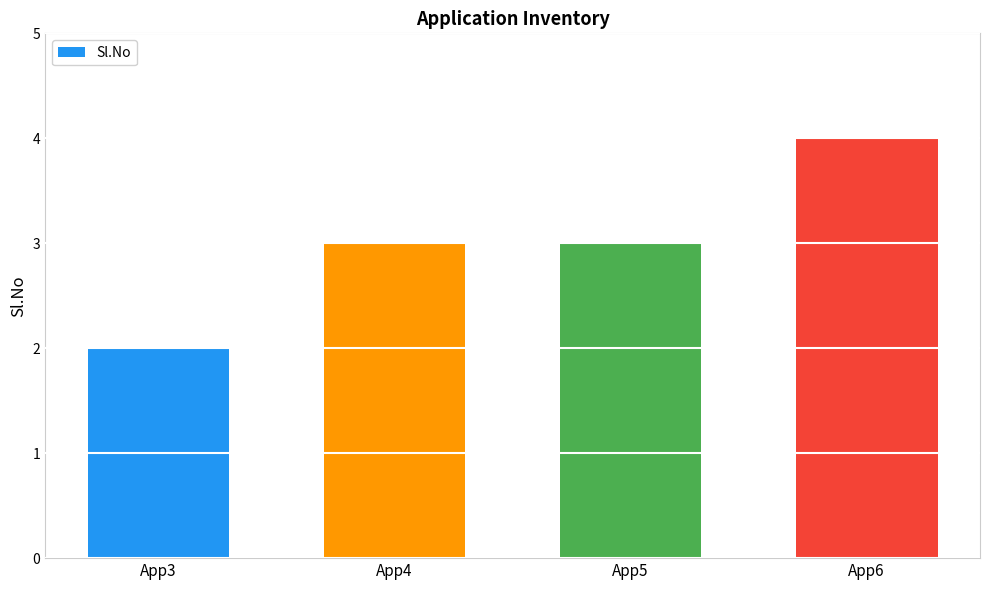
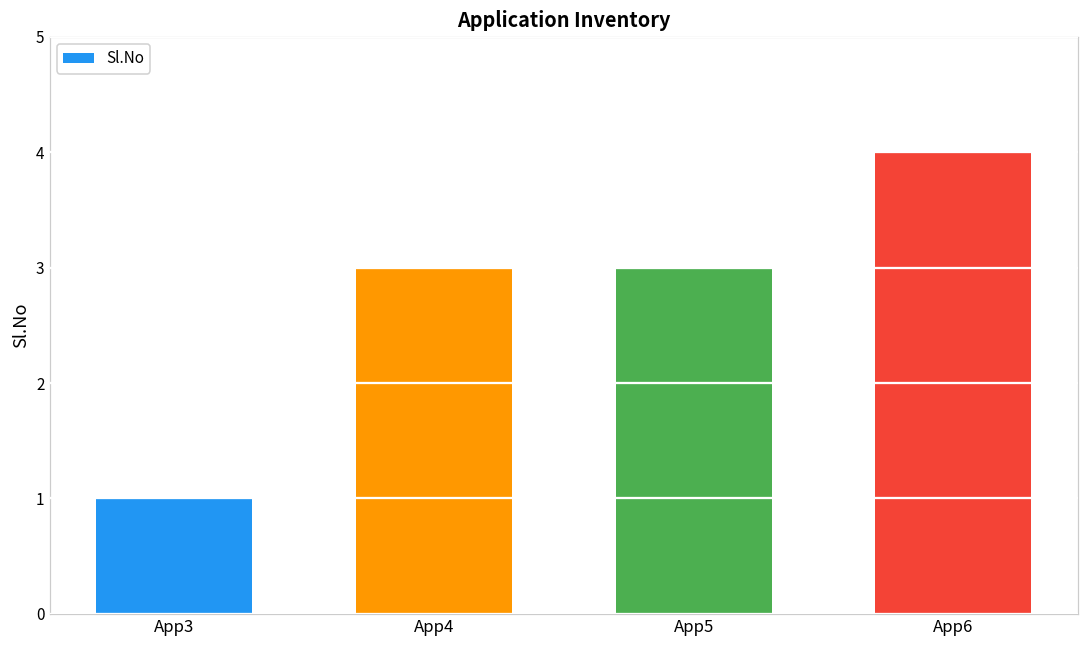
App3: 2 -> 1
